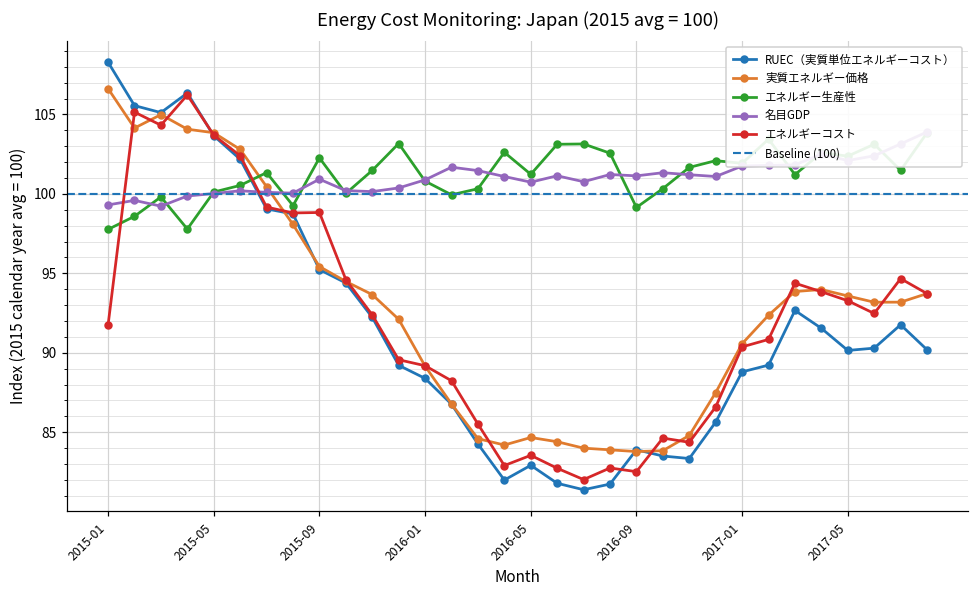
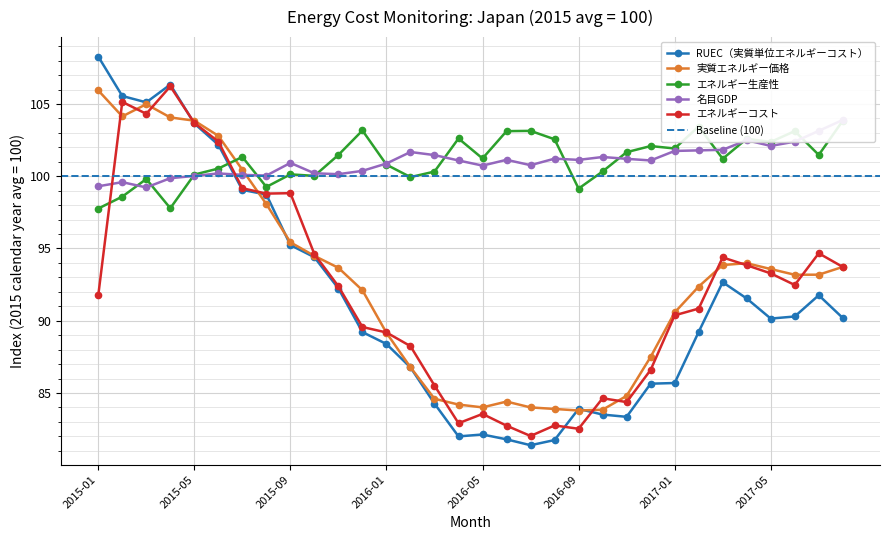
実質エネルギー価格, 2015-01: 106.6 -> 105.9
エネルギー生産性, 2015-09: 102.3 -> 100.1
RUEC（実質単位エネルギーコスト）, 2016-05: 82.9 -> 82.1
実質エネルギー価格, 2016-05: 84.7 -> 84.0
RUEC（実質単位エネルギーコスト）, 2017-01: 88.8 -> 85.7
